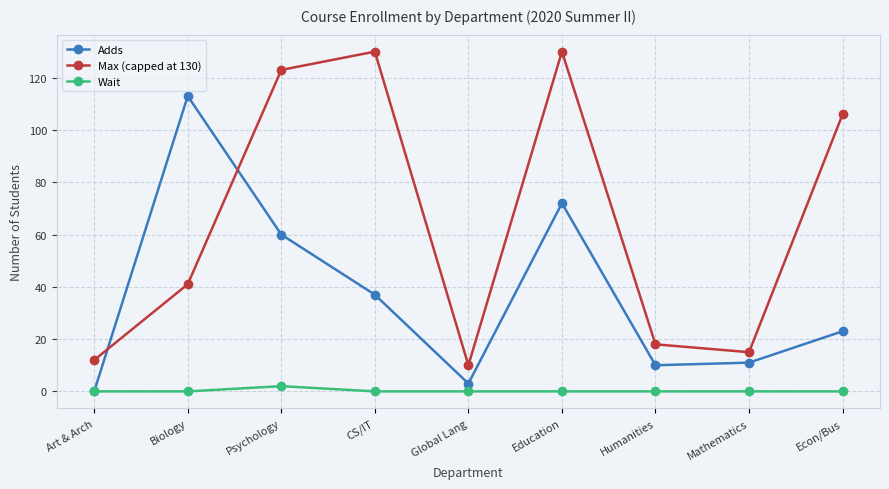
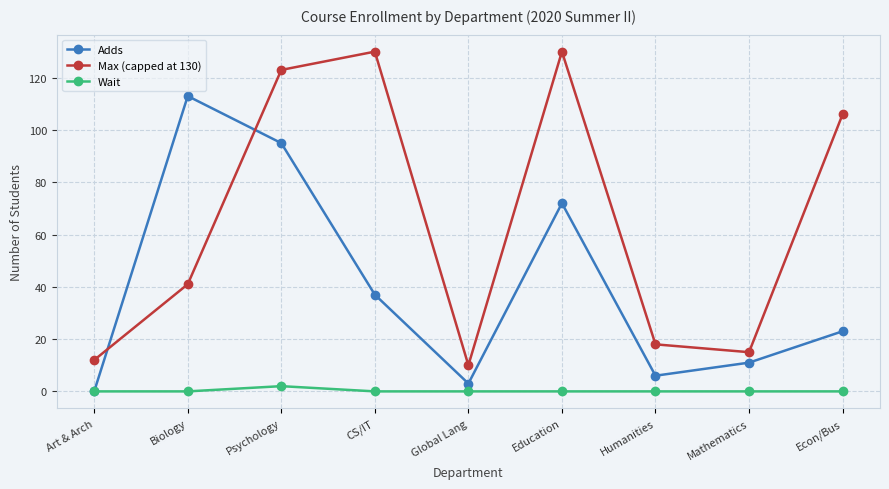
Adds, Psychology: 60 -> 95
Adds, Humanities: 10 -> 6
